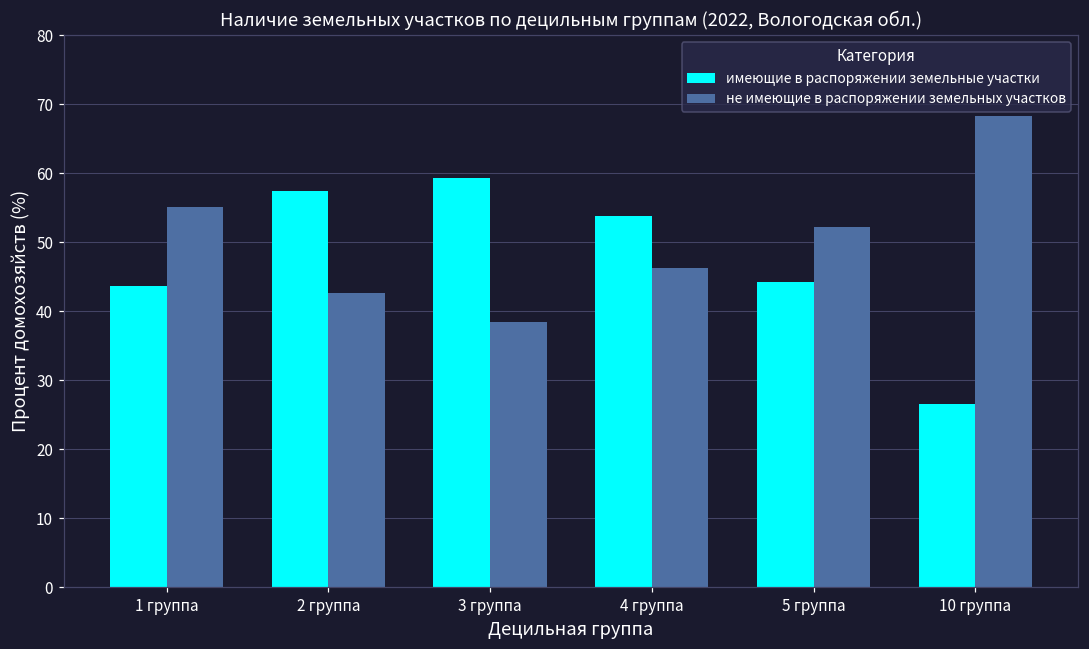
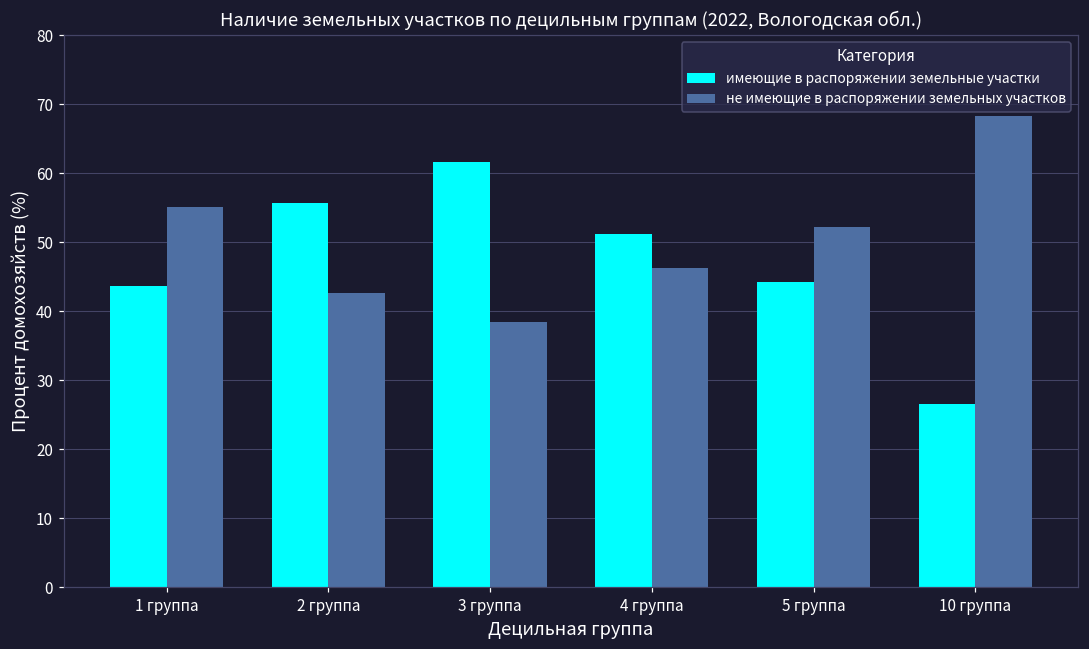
имеющие в распоряжении земельные участки, 2 группа: 57 -> 56
имеющие в распоряжении земельные участки, 3 группа: 59 -> 62
имеющие в распоряжении земельные участки, 4 группа: 54 -> 51
